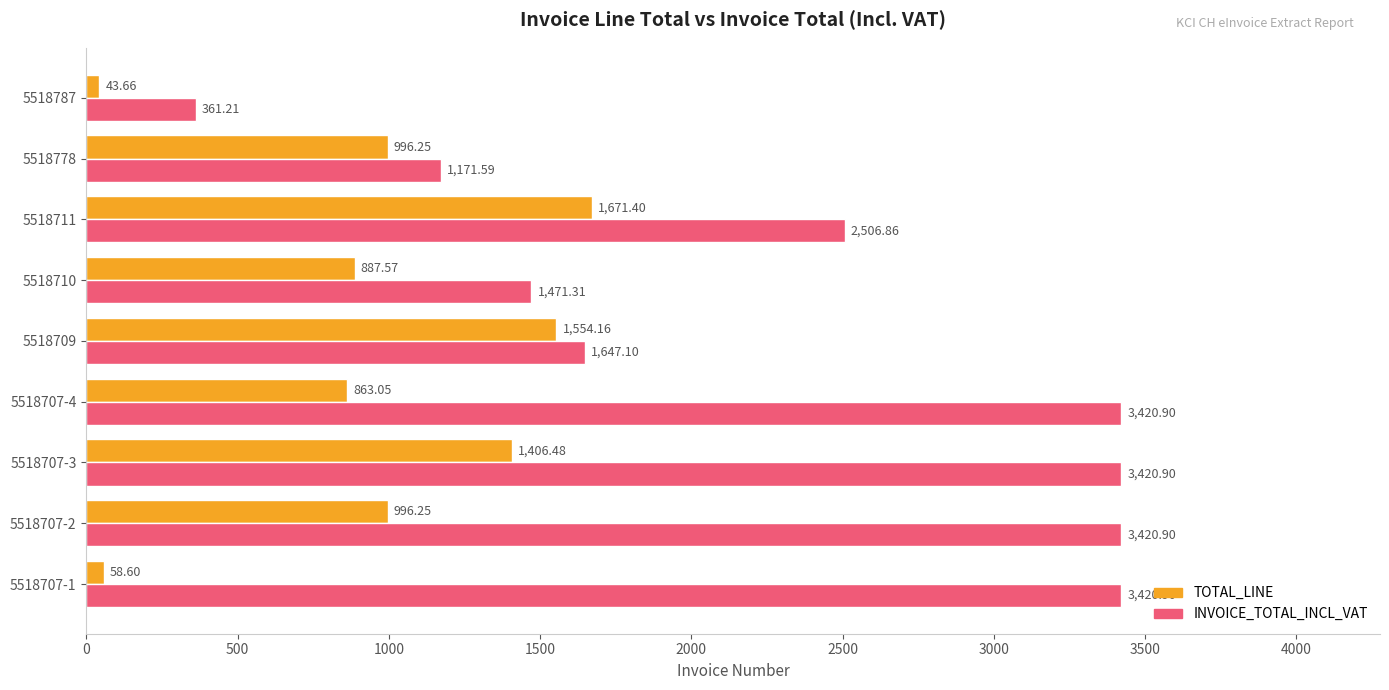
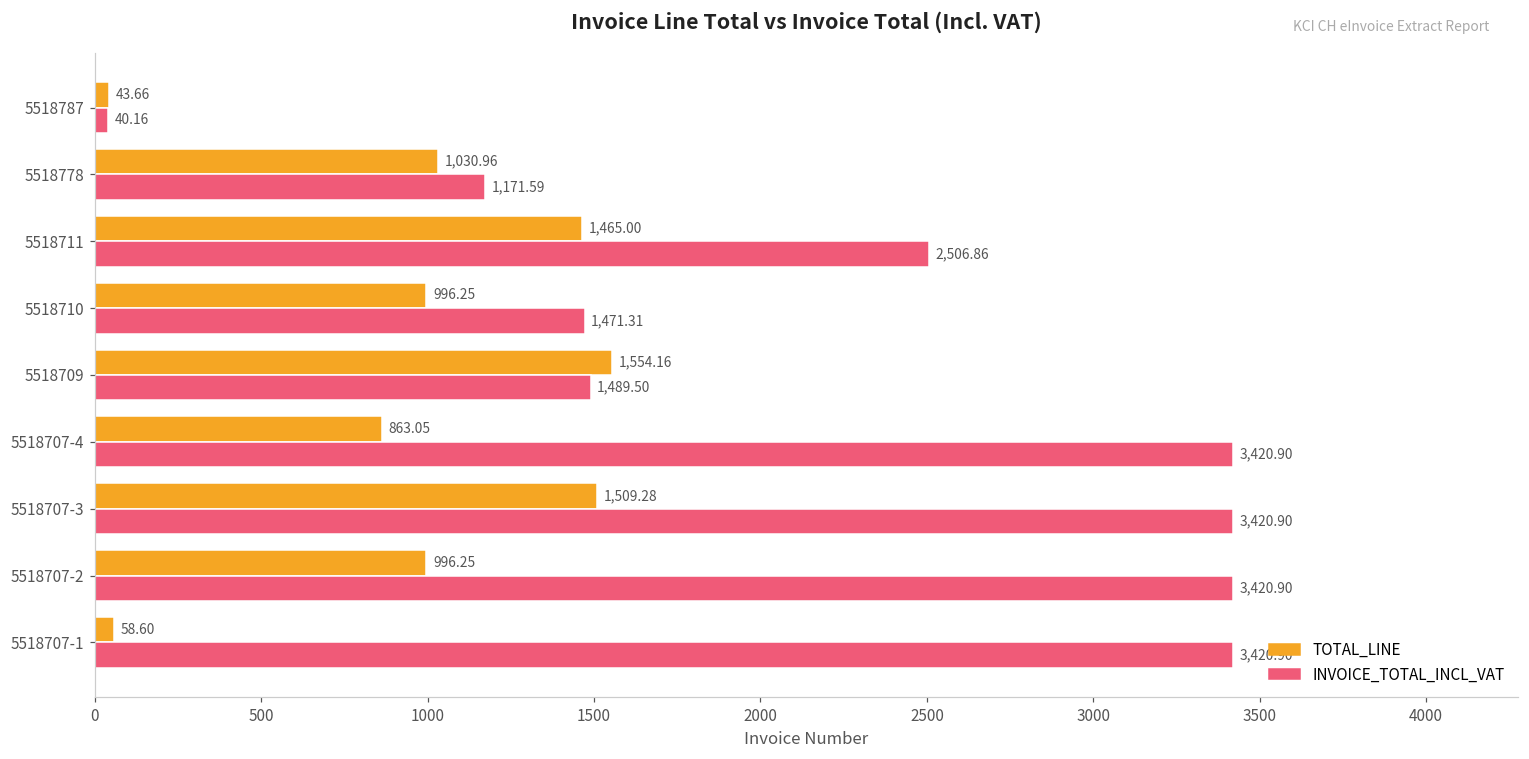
INVOICE_TOTAL_INCL_VAT, 5518787: 361.21 -> 40.16
TOTAL_LINE, 5518778: 996.25 -> 1,030.96
TOTAL_LINE, 5518711: 1,671.40 -> 1,465.00
TOTAL_LINE, 5518710: 887.57 -> 996.25
INVOICE_TOTAL_INCL_VAT, 5518709: 1,647.10 -> 1,489.50
TOTAL_LINE, 5518707-3: 1,406.48 -> 1,509.28
